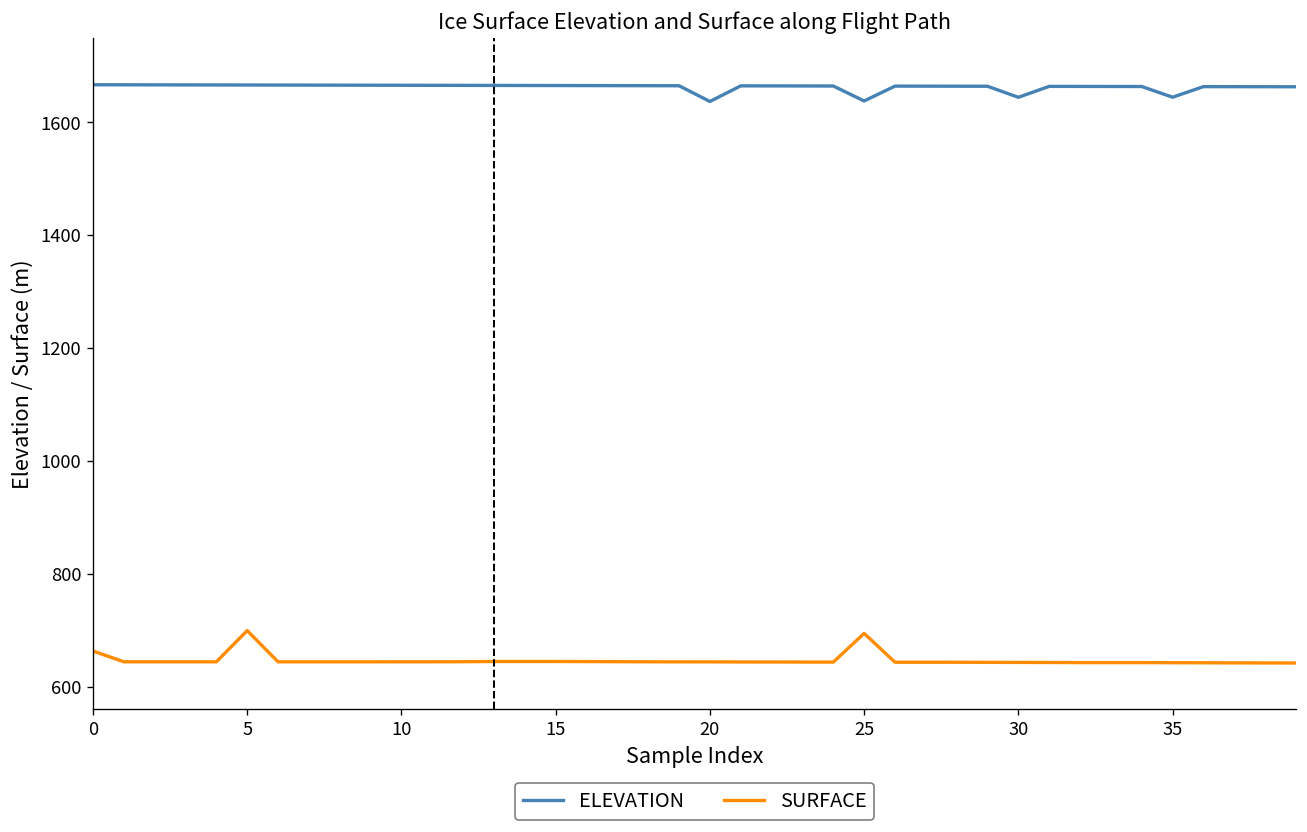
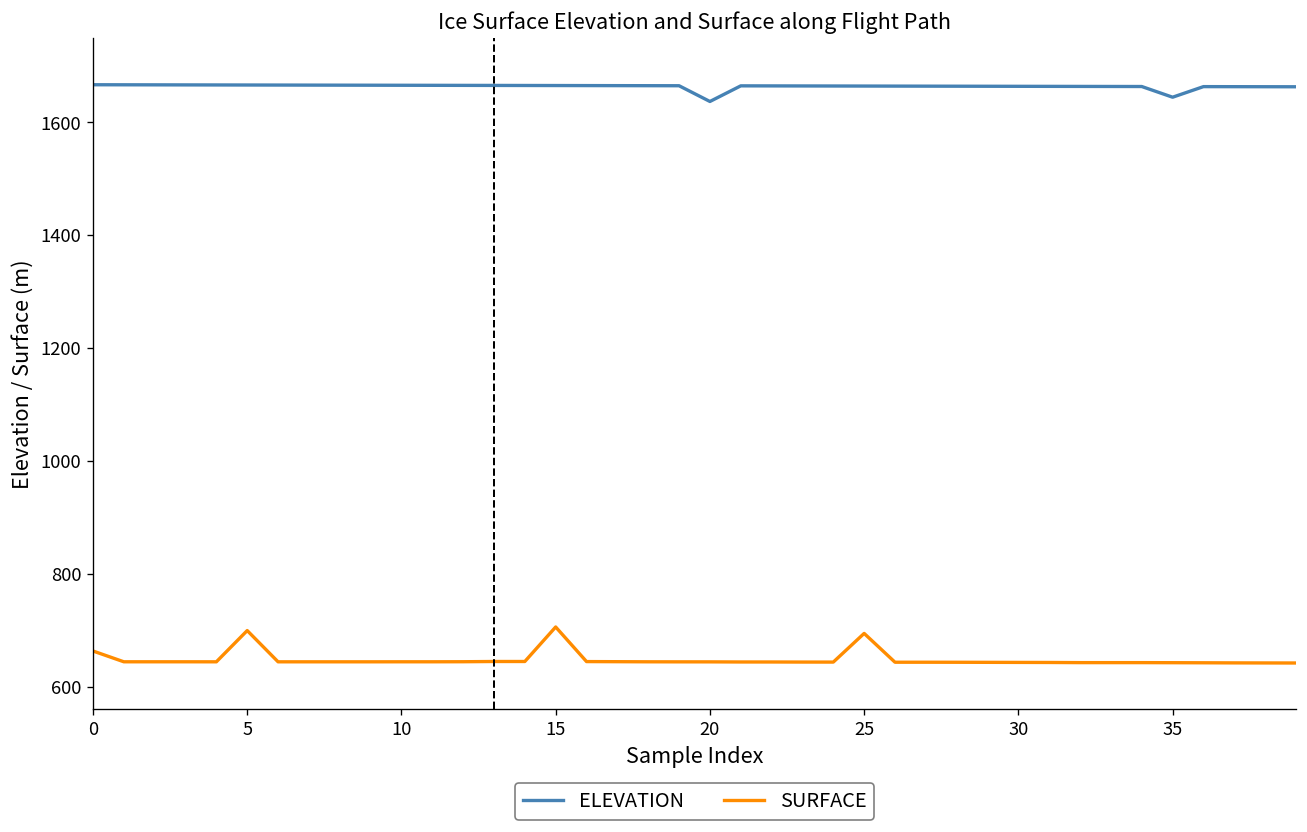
SURFACE, 15: 640 -> 710
ELEVATION, 25: 1640 -> 1660
ELEVATION, 30: 1640 -> 1660
